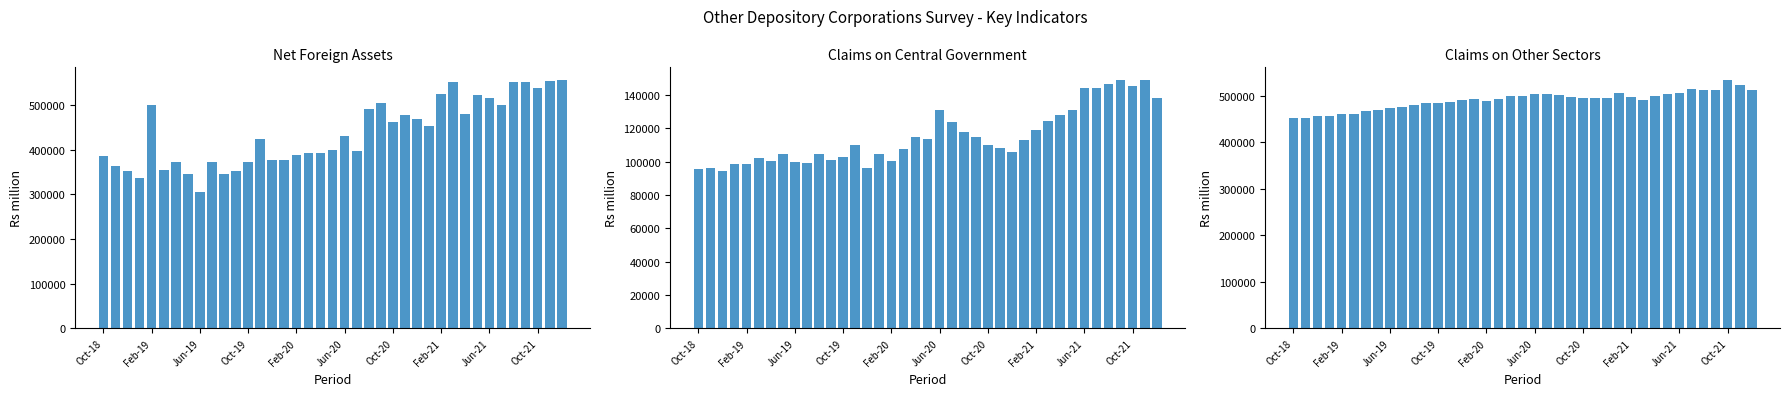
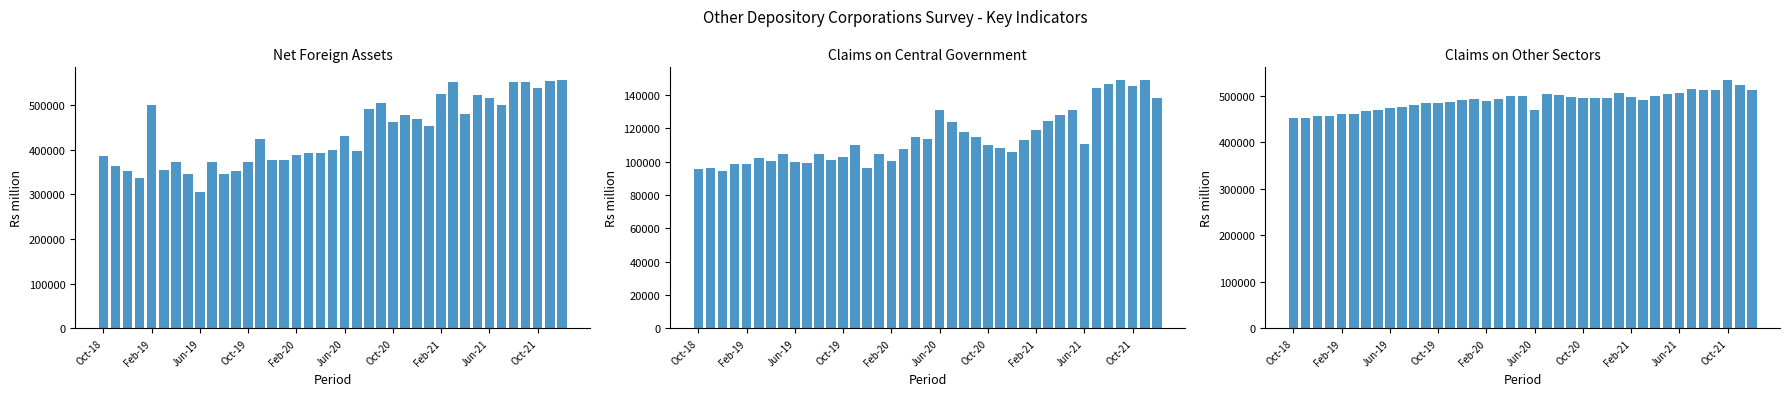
Claims on Central Government, Jun-21: 144000 -> 111000
Claims on Other Sectors, Jun-20: 500000 -> 470000
